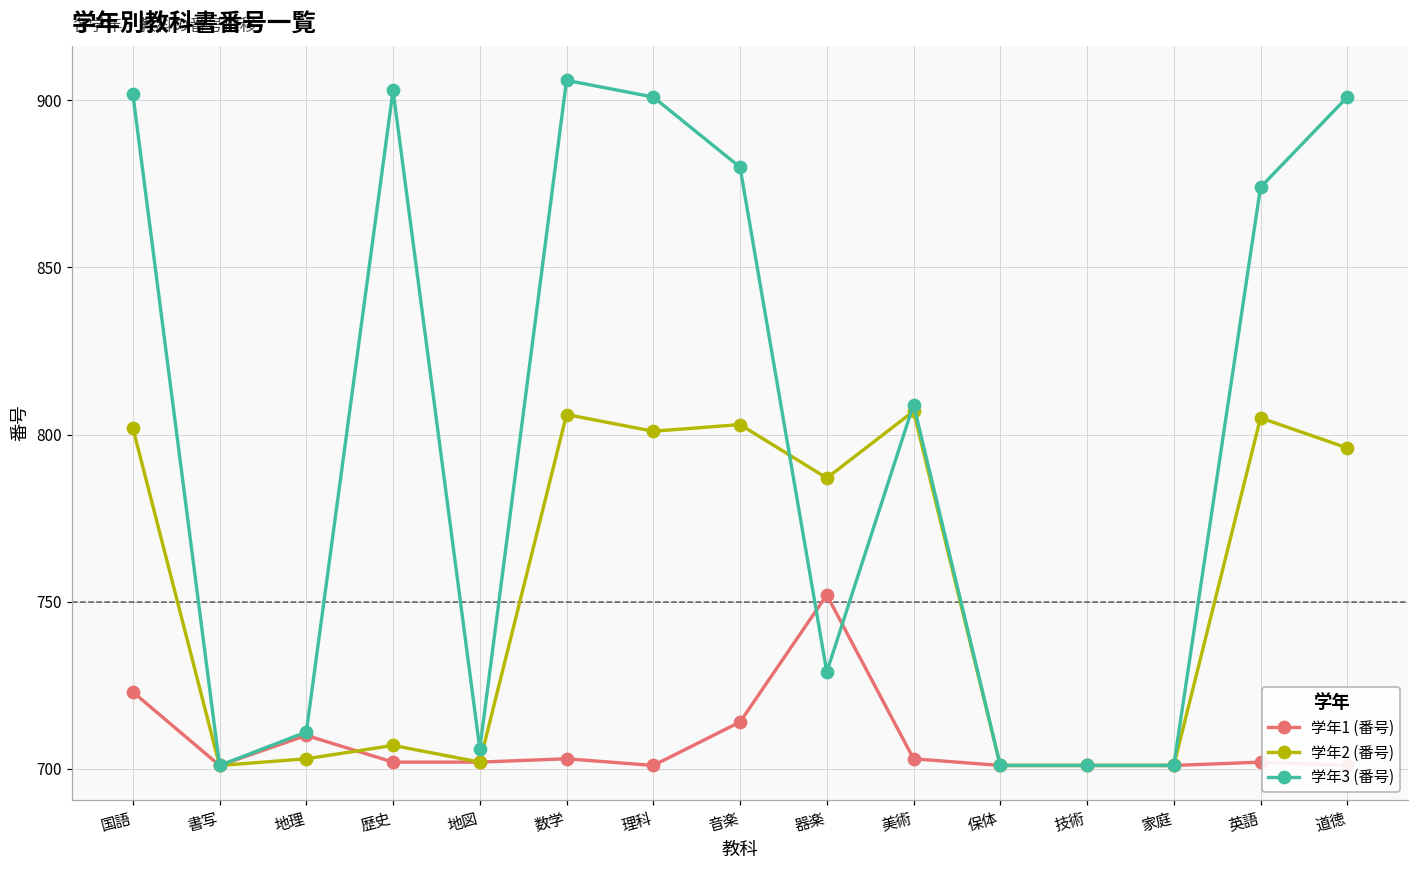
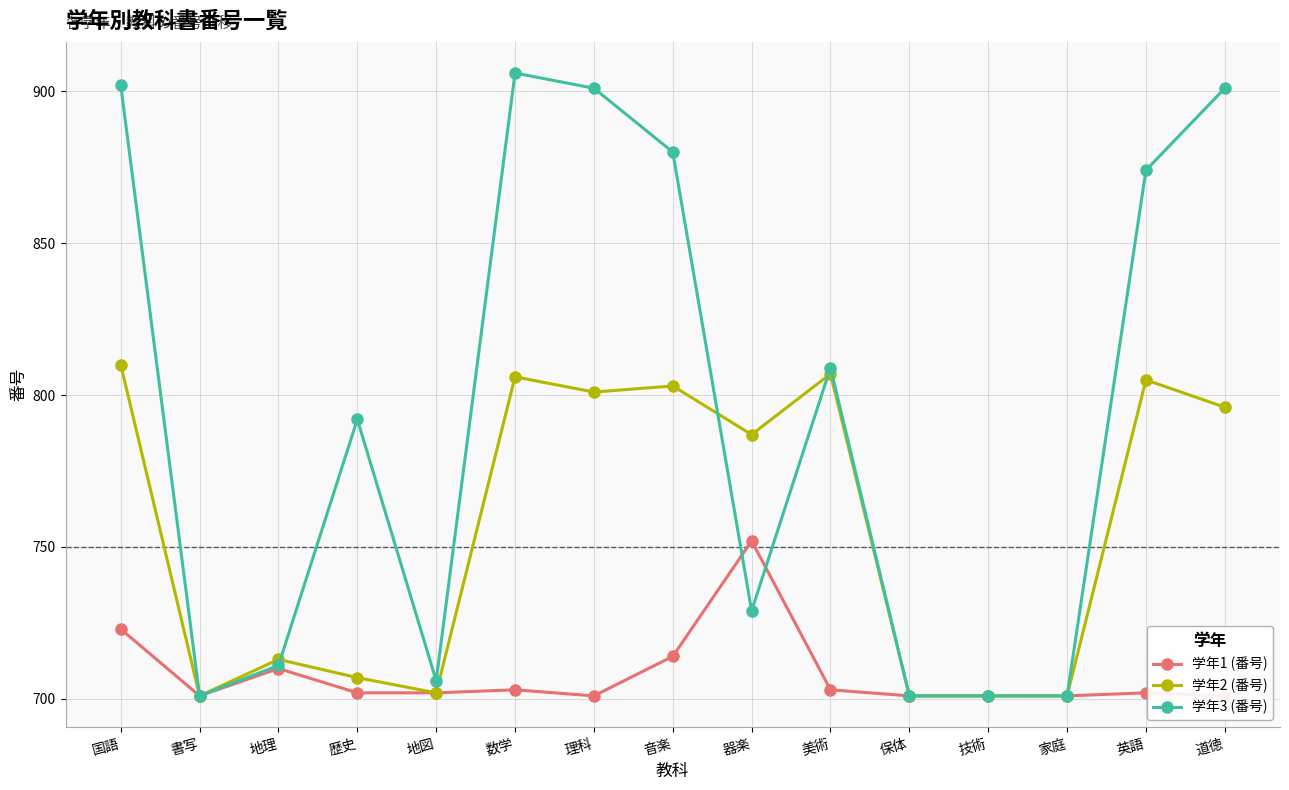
学年2 (番号), 国語: 802 -> 810
学年2 (番号), 地理: 703 -> 713
学年3 (番号), 歴史: 903 -> 792
